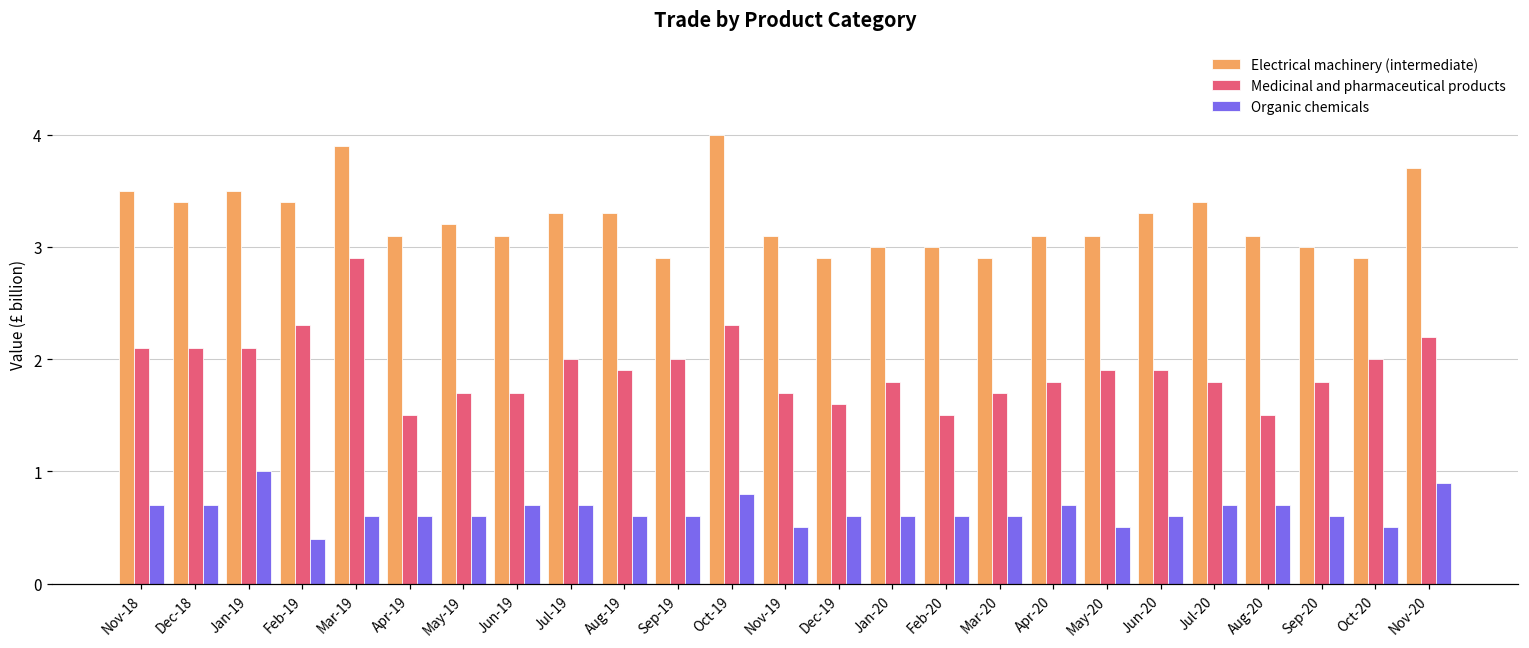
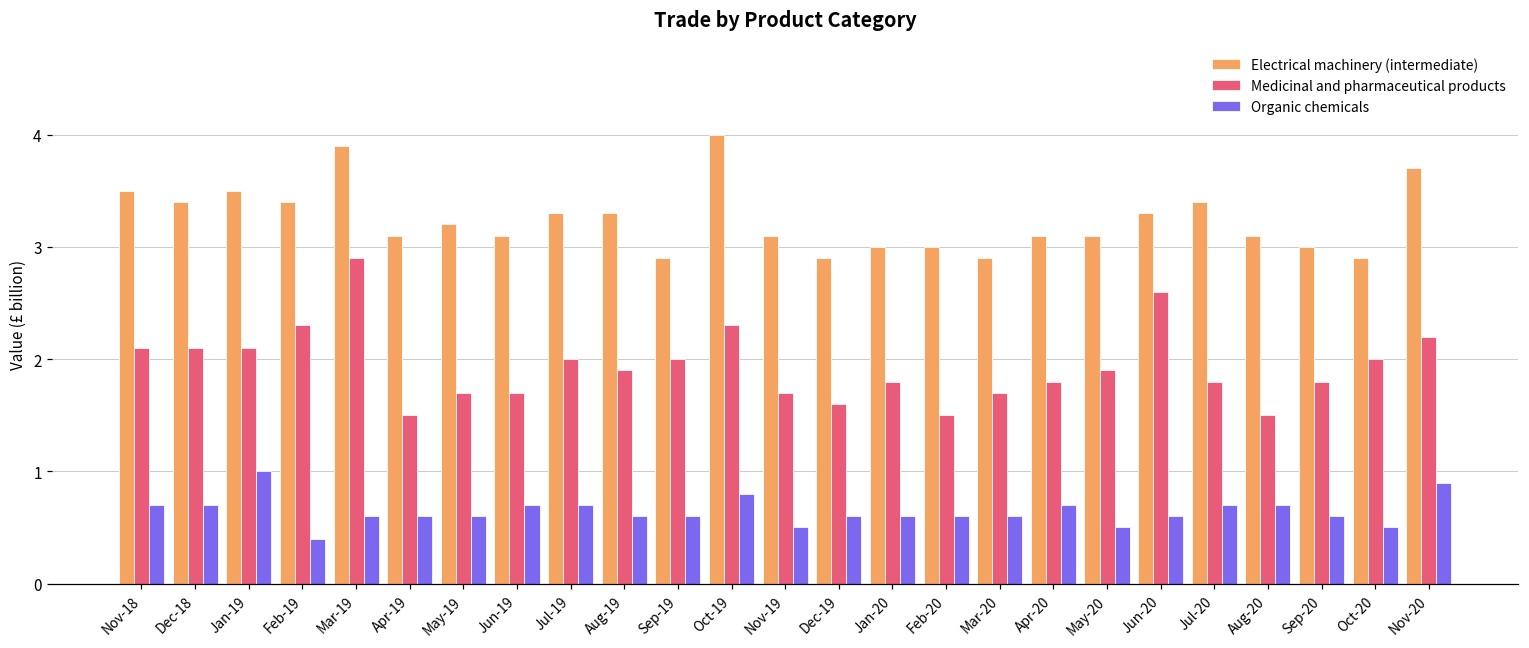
Medicinal and pharmaceutical products, Jun-20: 1.9 -> 2.6
